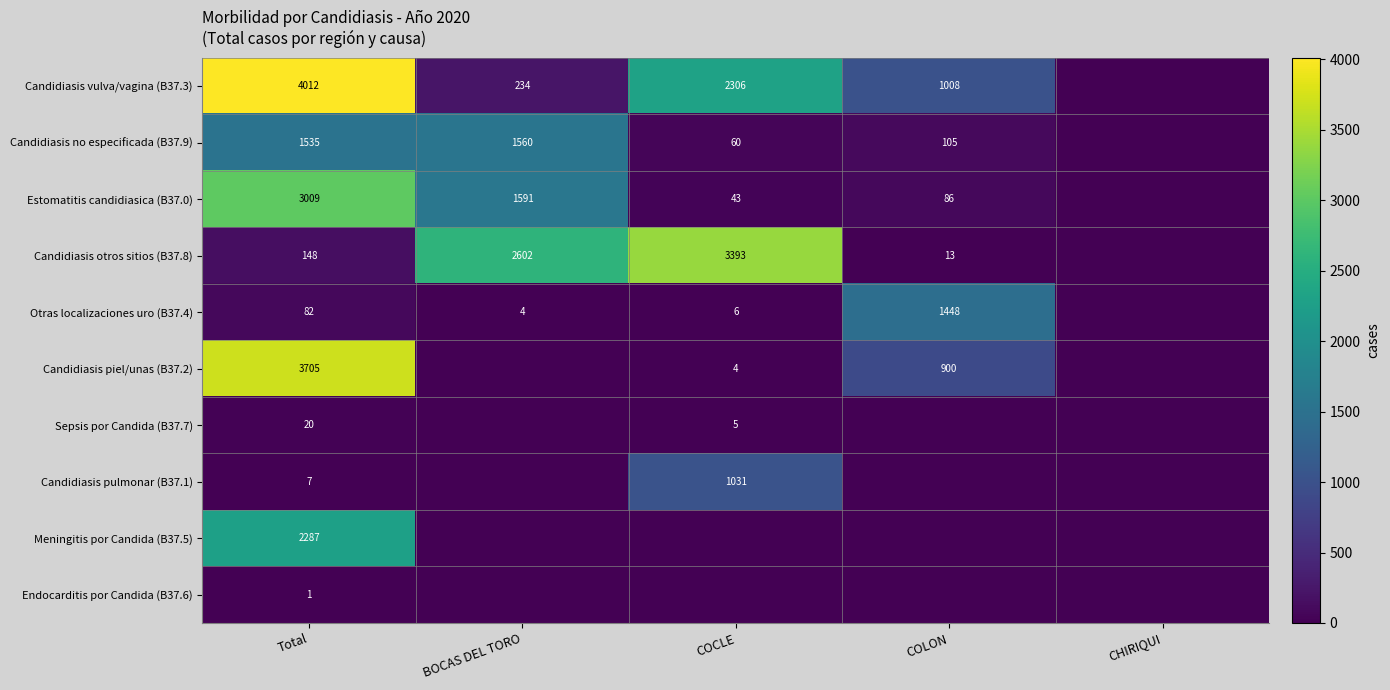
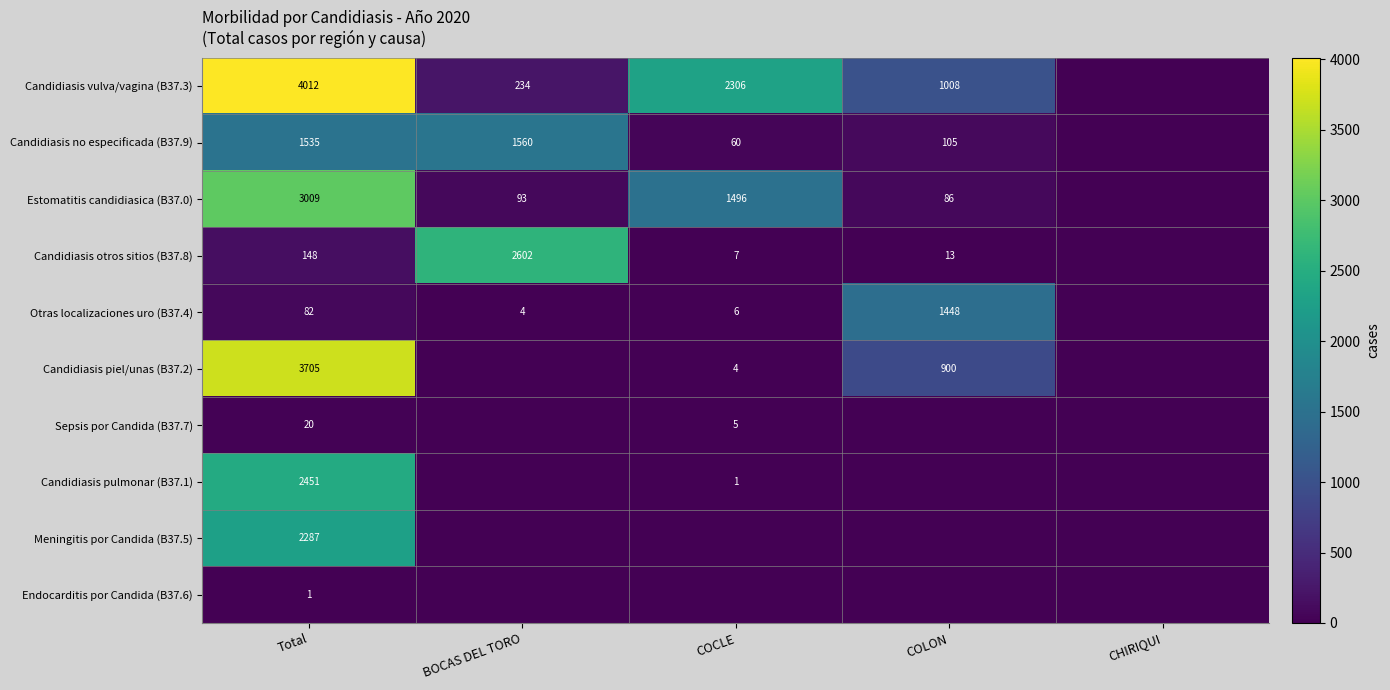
Estomatitis candidiasica (B37.0), BOCAS DEL TORO: 1591 -> 93
Estomatitis candidiasica (B37.0), COCLE: 43 -> 1496
Candidiasis otros sitios (B37.8), COCLE: 3393 -> 7
Candidiasis pulmonar (B37.1), Total: 7 -> 2451
Candidiasis pulmonar (B37.1), COCLE: 1031 -> 1
